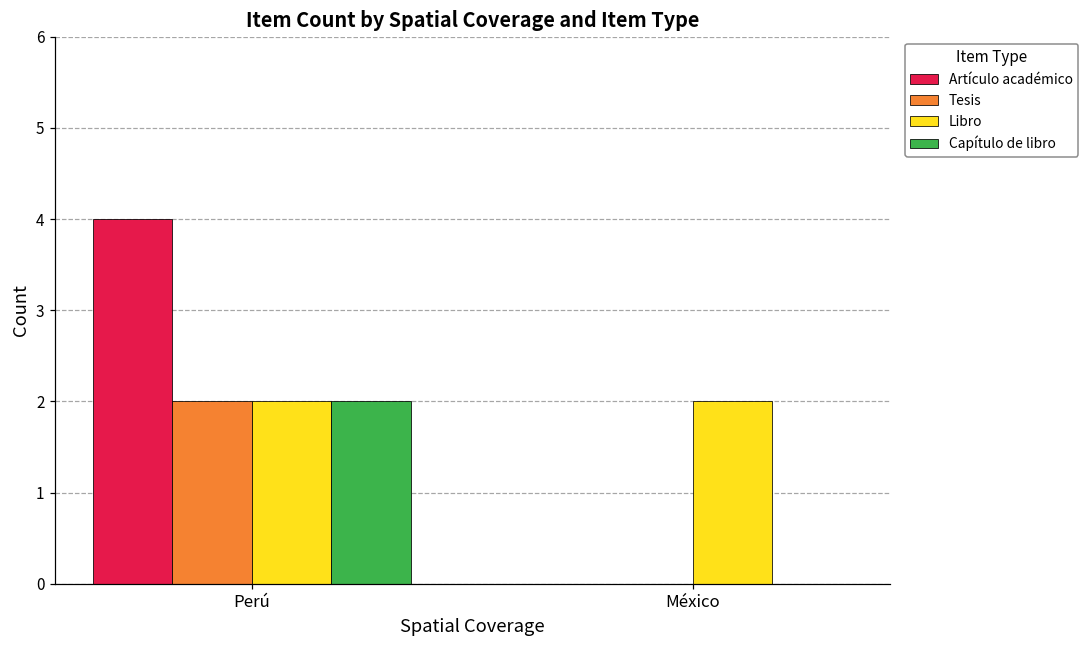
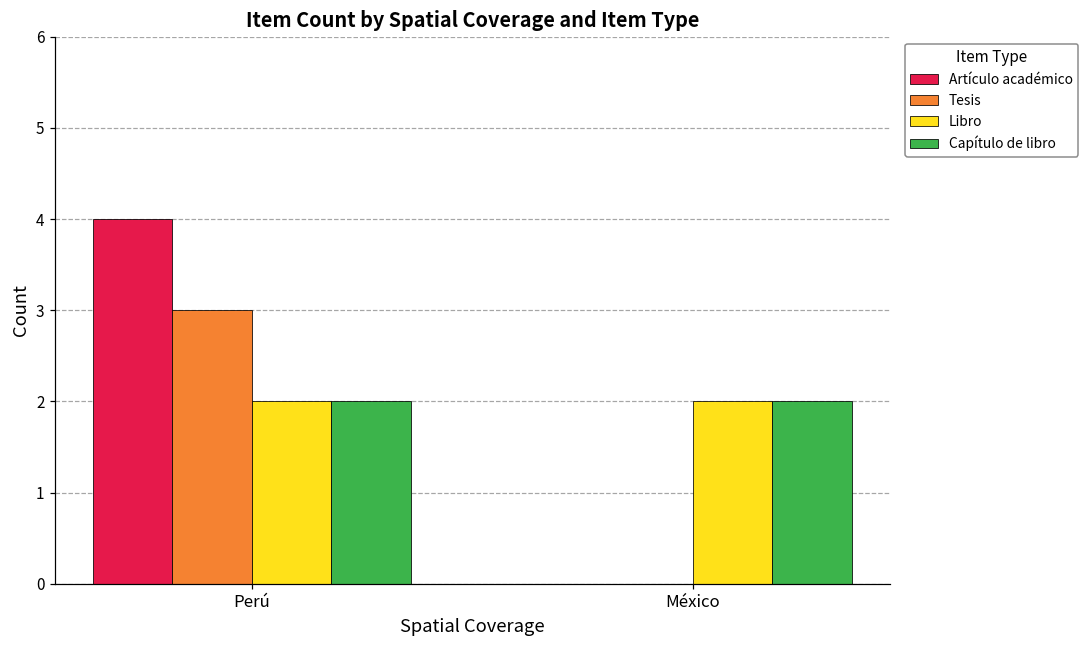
Tesis, Perú: 2 -> 3
Capítulo de libro, México: 0 -> 2
